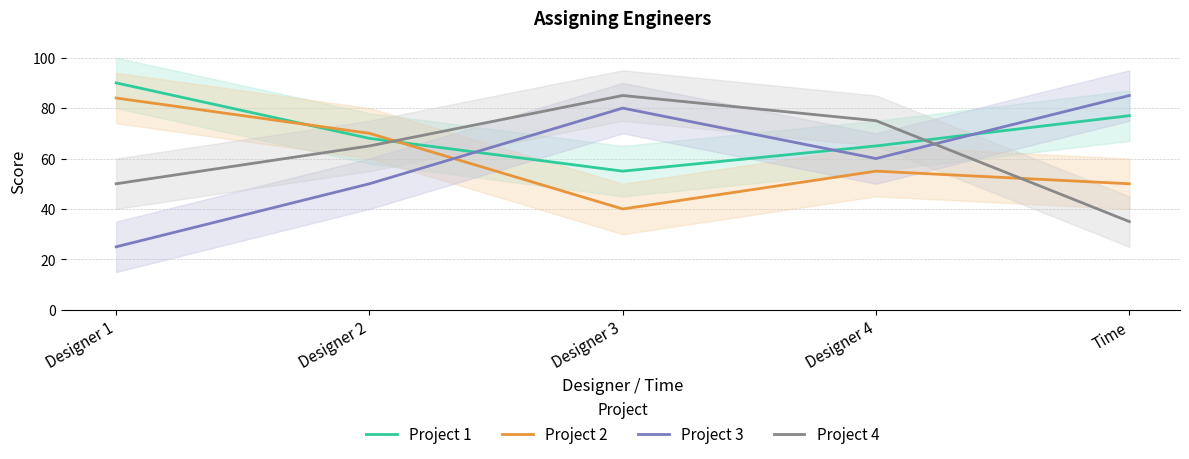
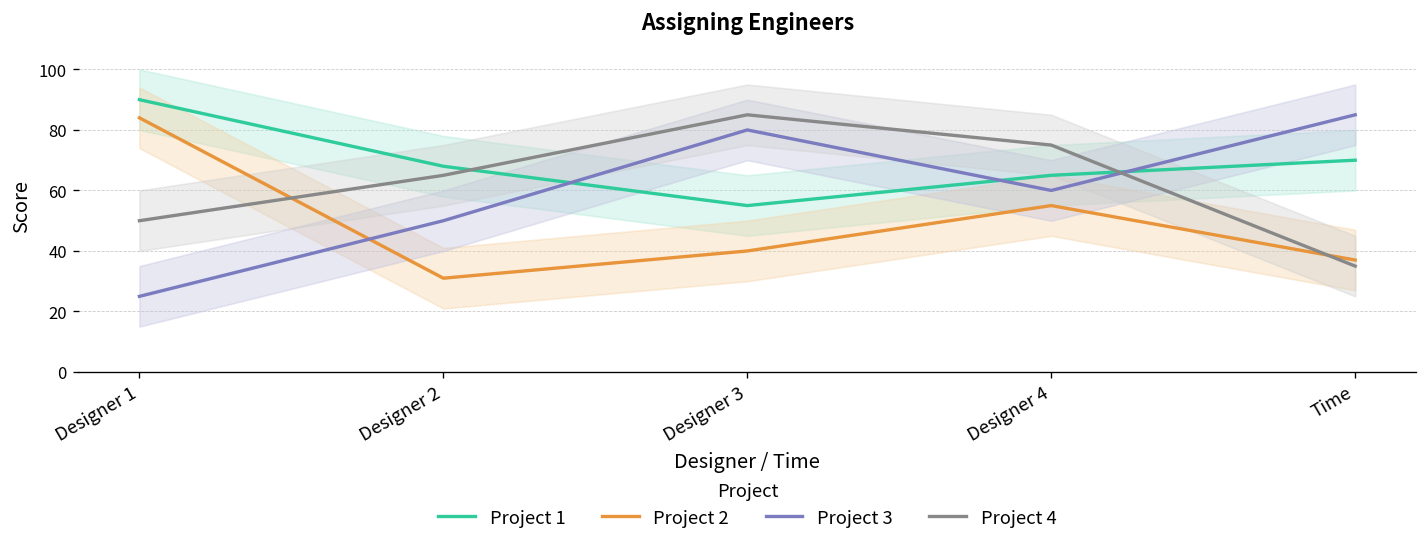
Project 2, Designer 2: 70 -> 31
Project 1, Time: 77 -> 70
Project 2, Time: 50 -> 37
